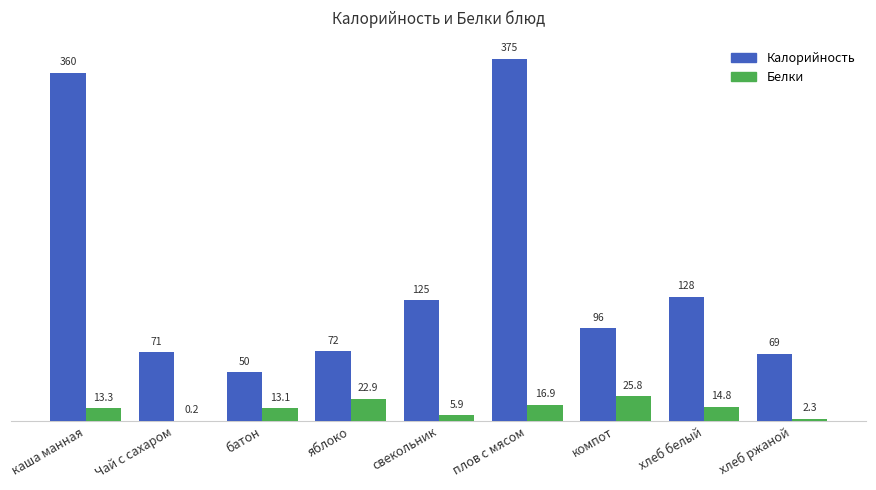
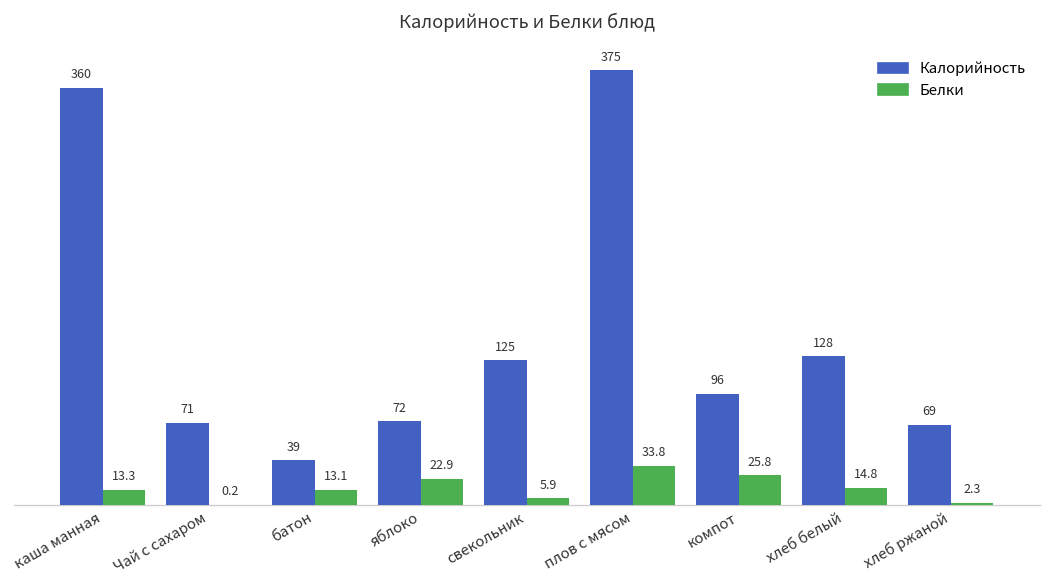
Калорийность, батон: 50 -> 39
Белки, плов с мясом: 16.9 -> 33.8
